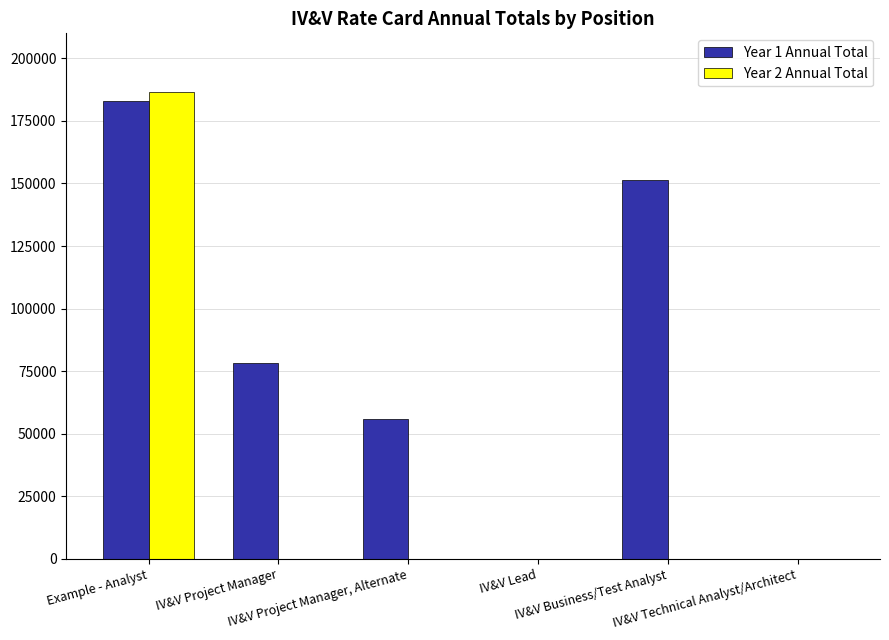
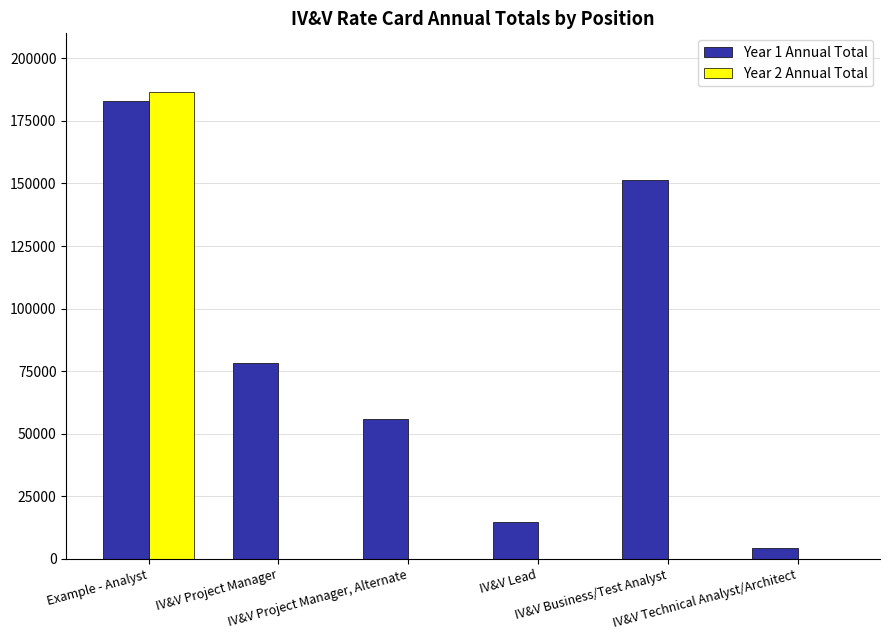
Year 1 Annual Total, IV&V Lead: 0 -> 15000
Year 1 Annual Total, IV&V Technical Analyst/Architect: 0 -> 4000
